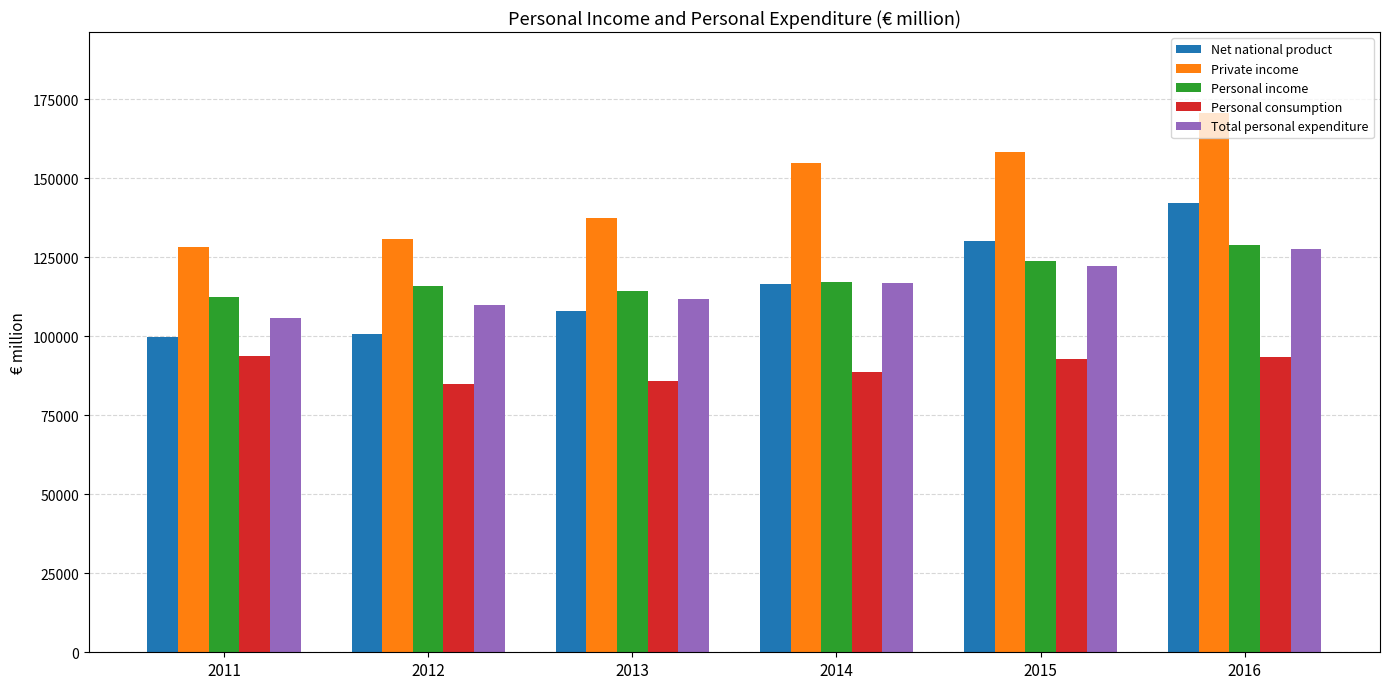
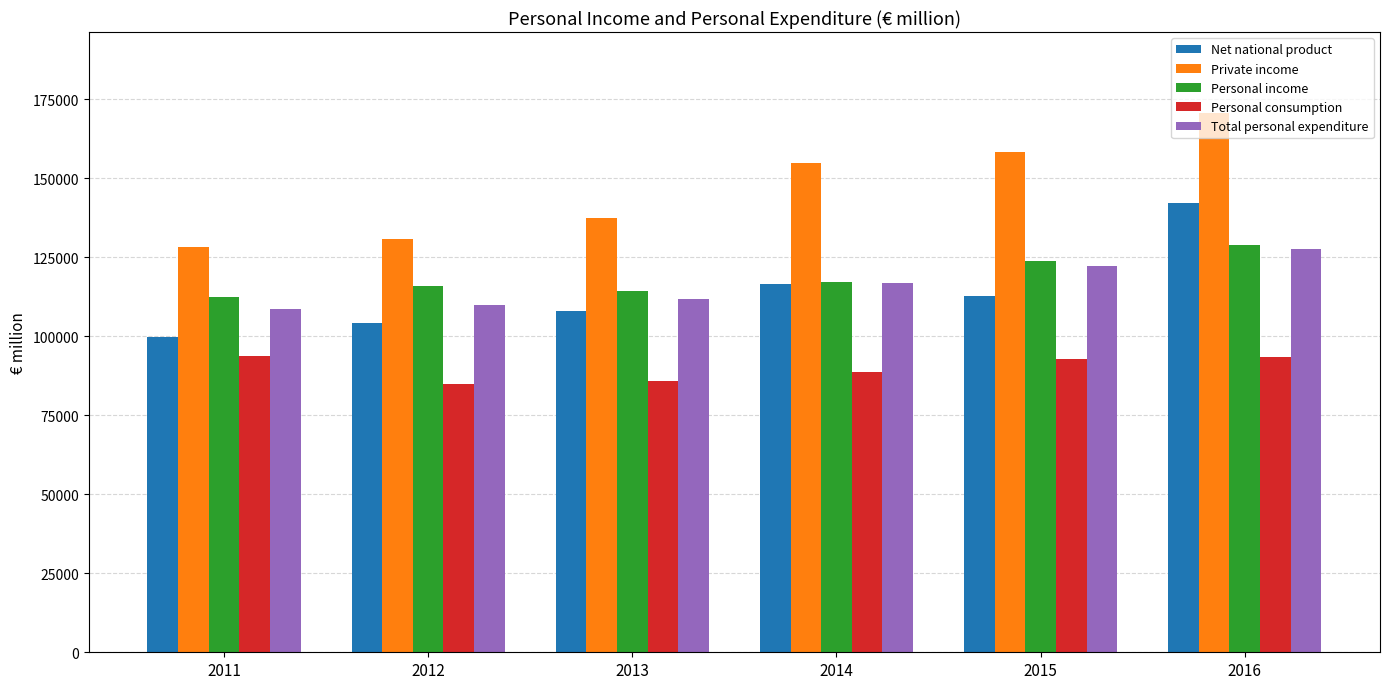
Total personal expenditure, 2011: 106000 -> 109000
Net national product, 2012: 101000 -> 104000
Net national product, 2015: 130000 -> 113000
